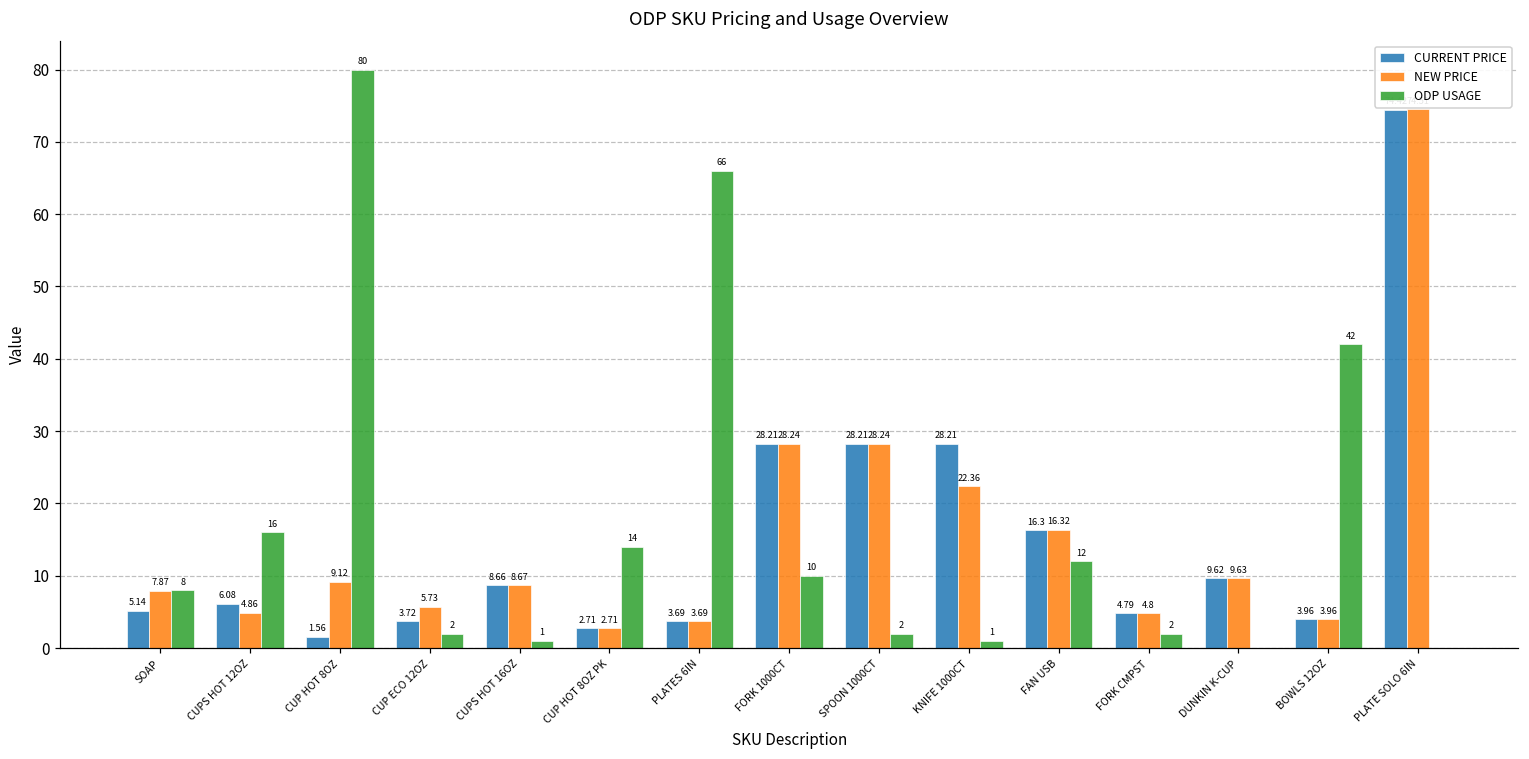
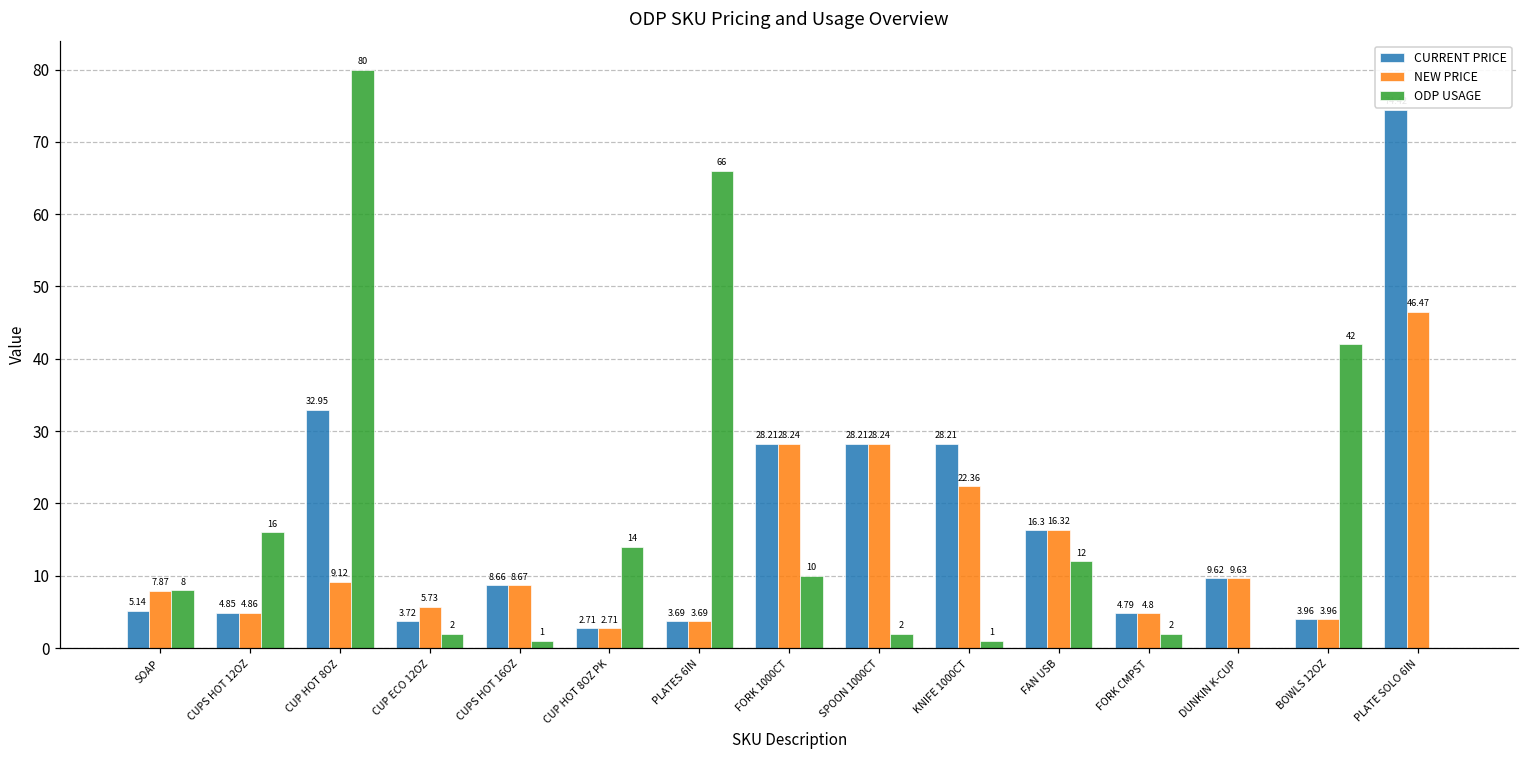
CURRENT PRICE, CUPS HOT 12OZ: 6.08 -> 4.85
CURRENT PRICE, CUP HOT 8OZ: 1.56 -> 32.95
NEW PRICE, PLATE SOLO 6IN: 75 -> 46
